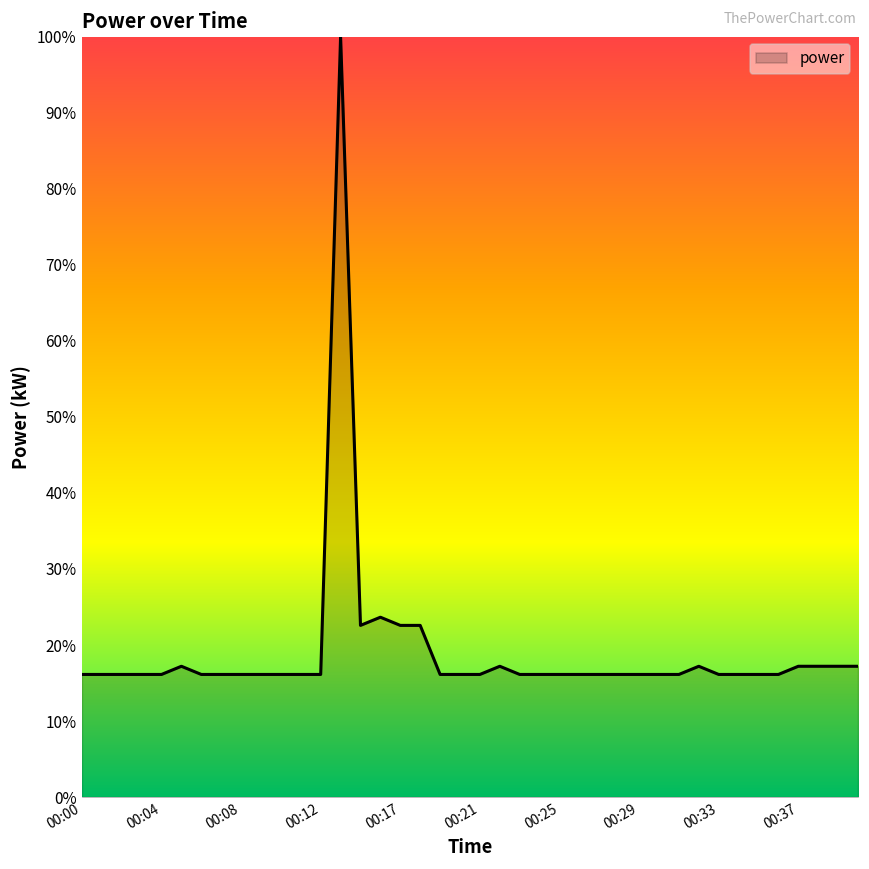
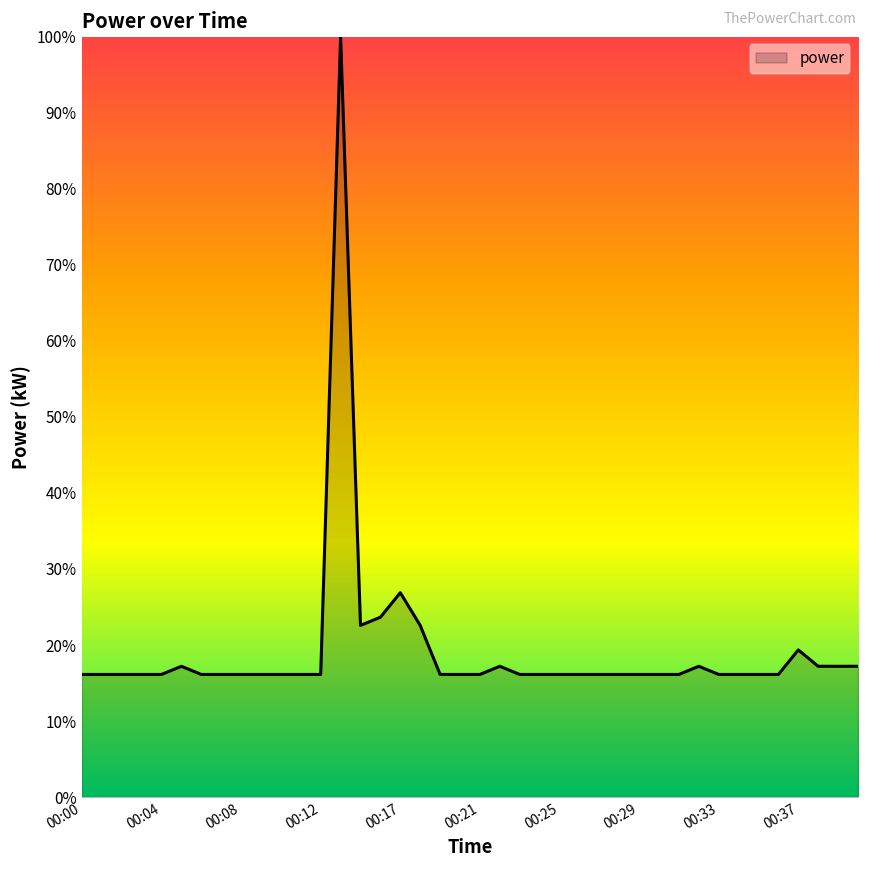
00:17: 23% -> 27%
00:37: 17% -> 19%
